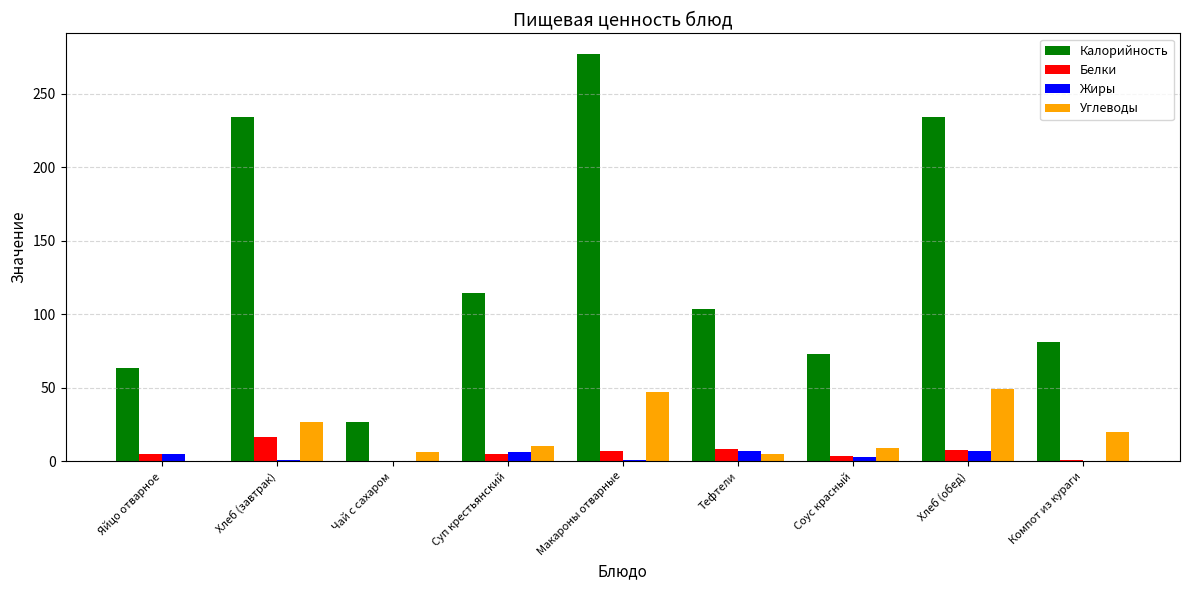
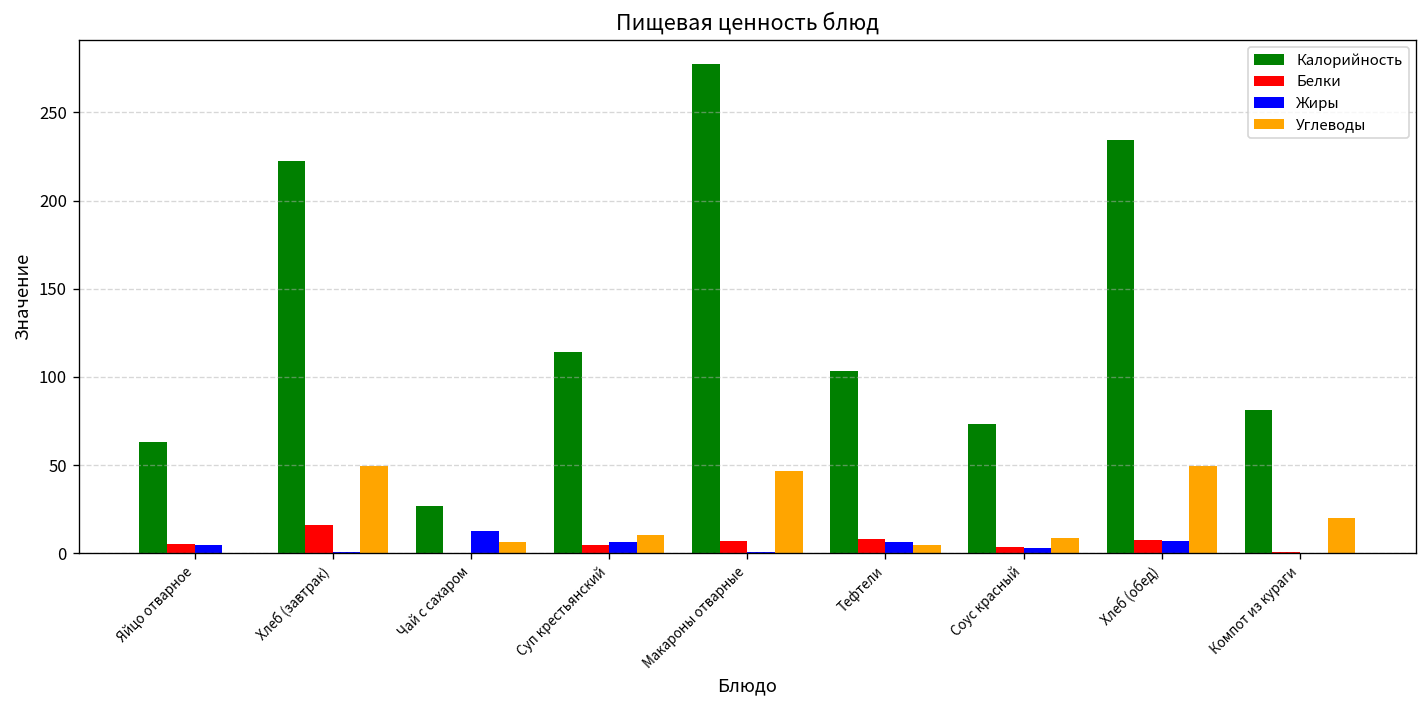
Калорийность, Хлеб (завтрак): 234 -> 223
Углеводы, Хлеб (завтрак): 27 -> 49
Жиры, Чай с сахаром: 0 -> 13
